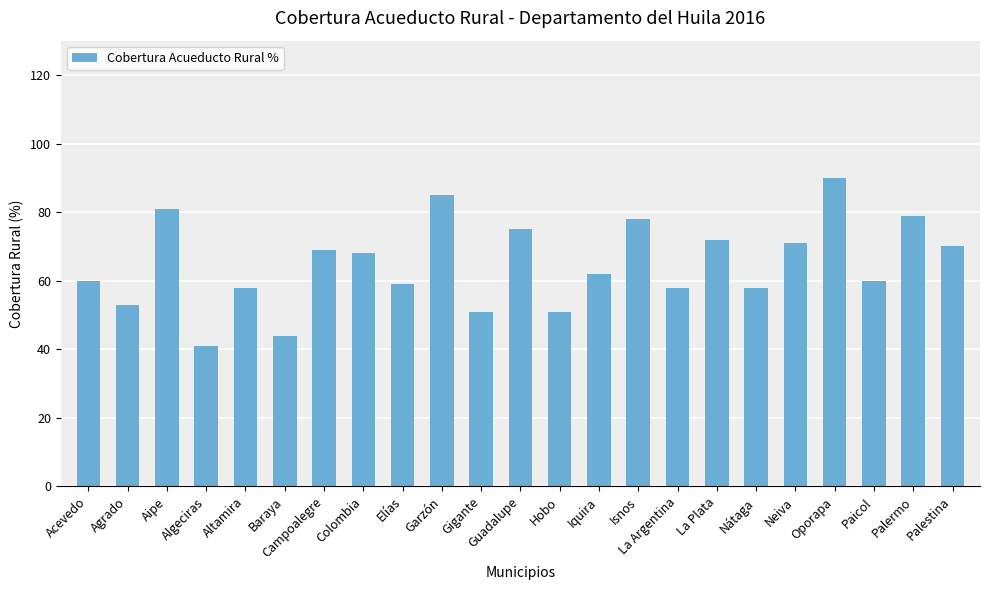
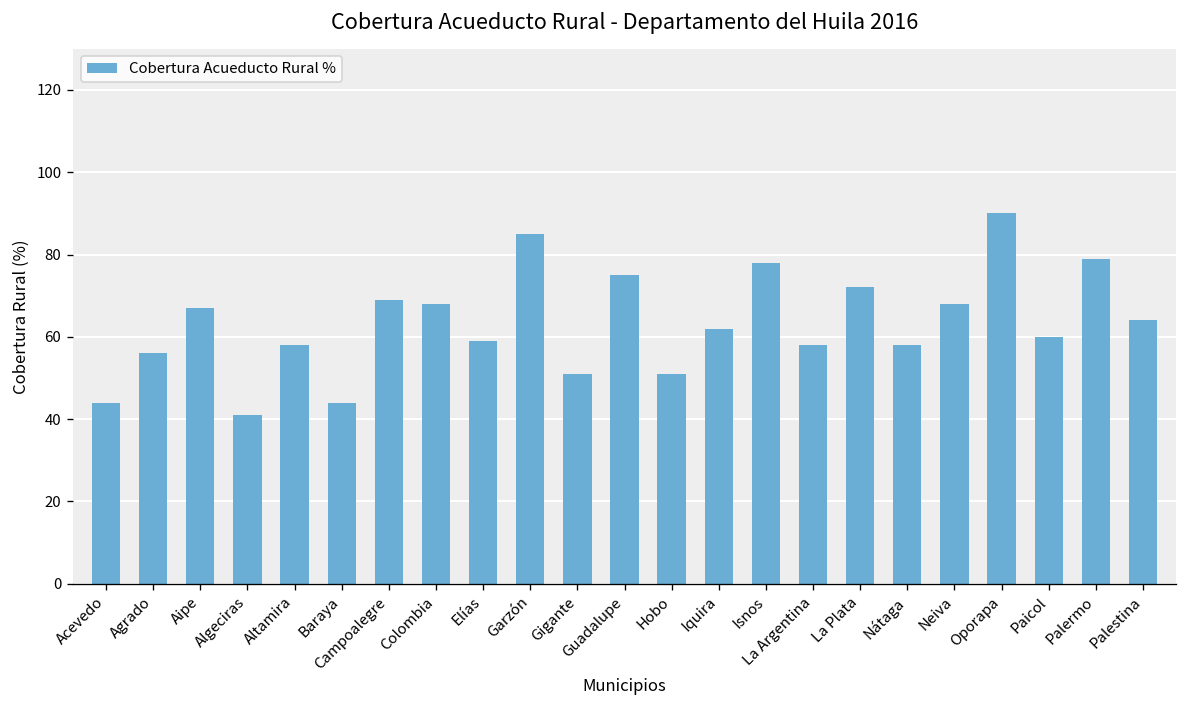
Acevedo: 60 -> 44
Agrado: 53 -> 56
Aipe: 81 -> 67
Neiva: 71 -> 68
Palestina: 70 -> 64
